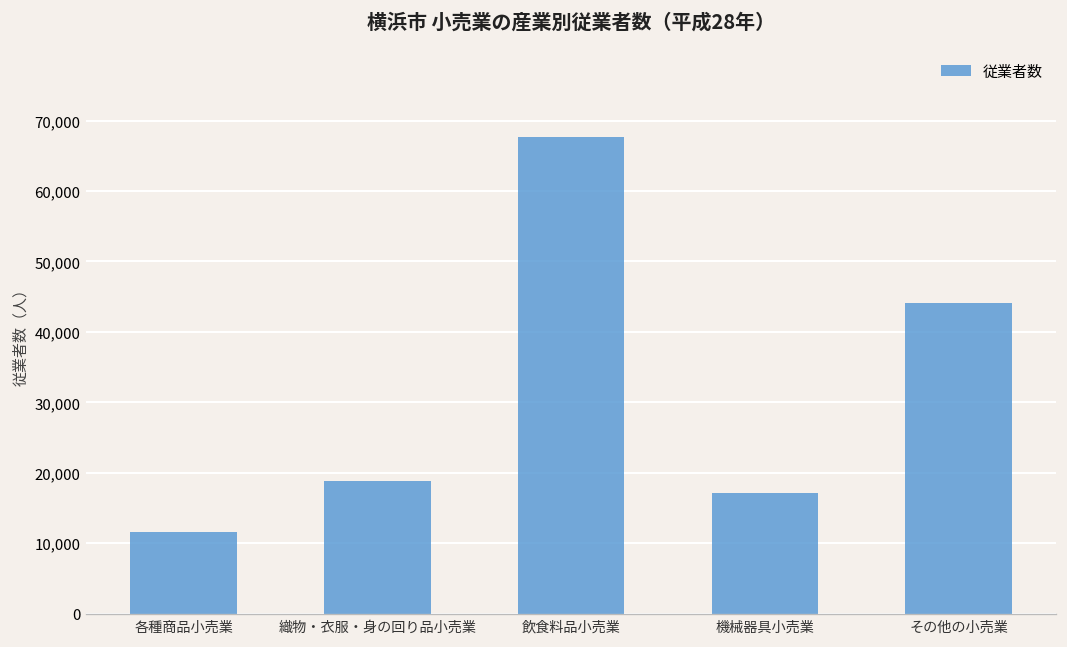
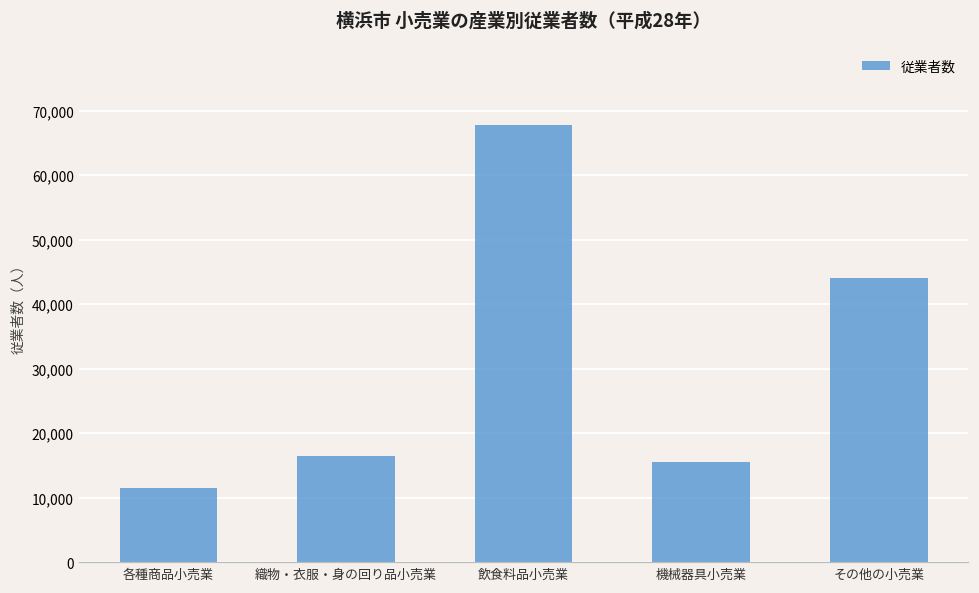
織物・衣服・身の回り品小売業: 19,000 -> 16,000
機械器具小売業: 17,000 -> 16,000
